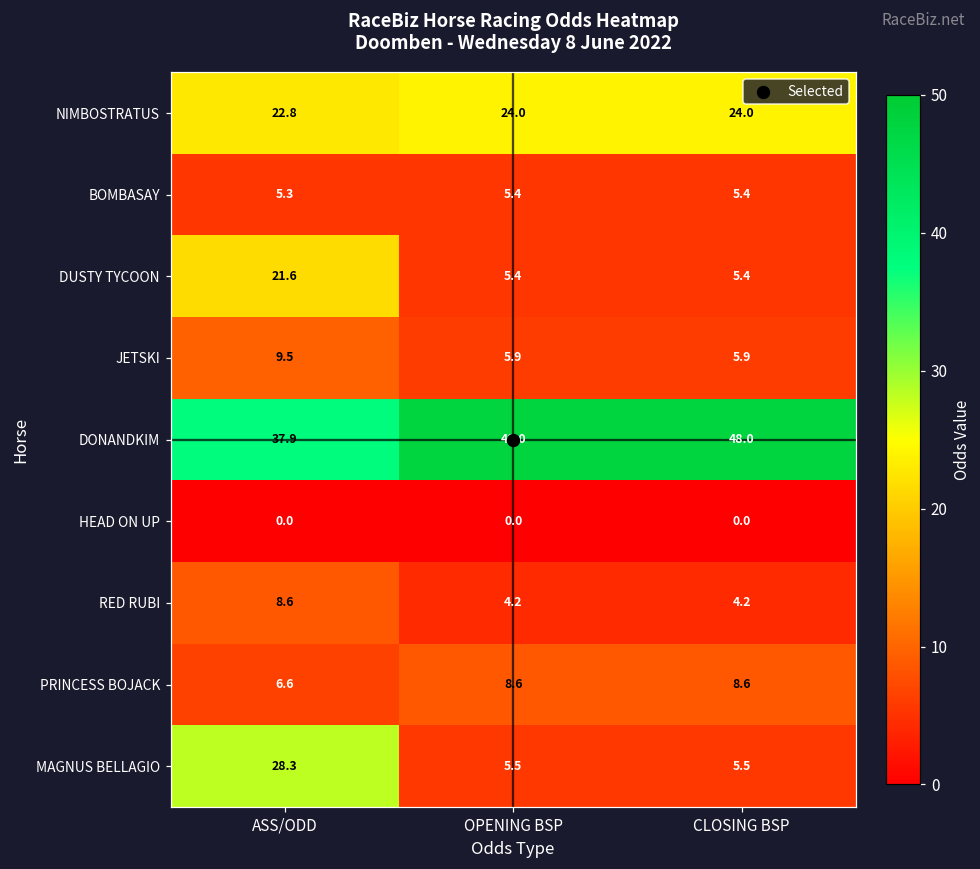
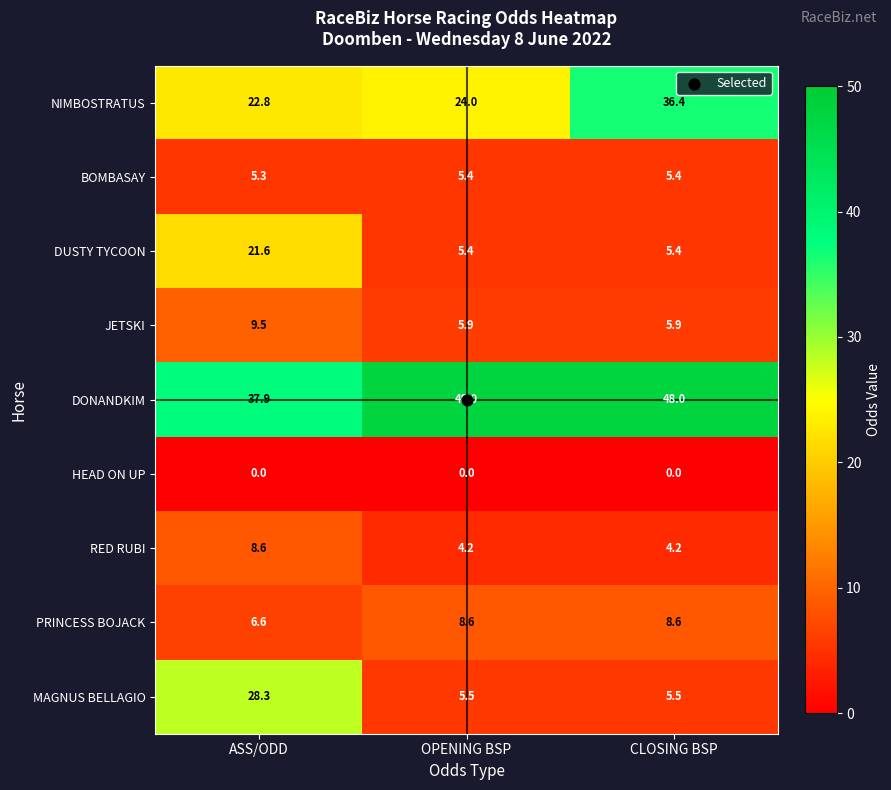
NIMBOSTRATUS, CLOSING BSP: 24.0 -> 36.4
